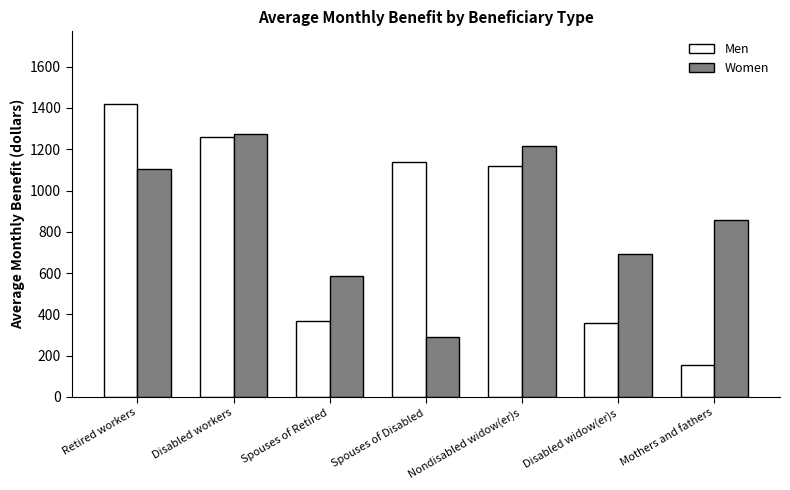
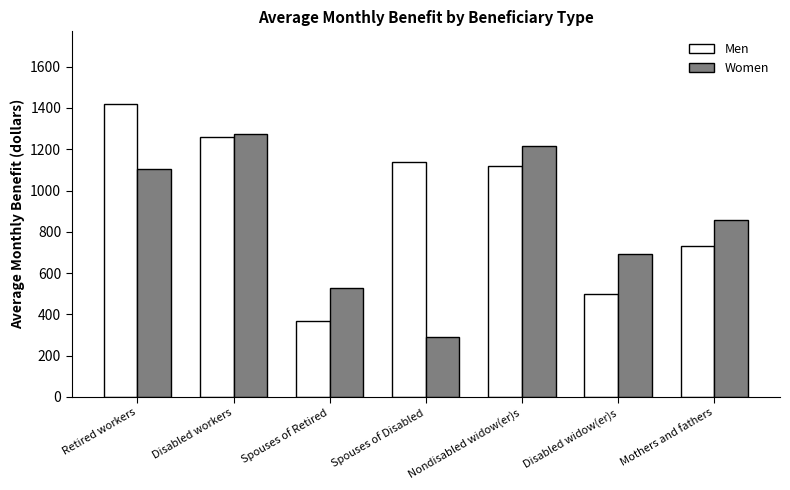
Women, Spouses of Retired: 590 -> 530
Men, Disabled widow(er)s: 360 -> 500
Men, Mothers and fathers: 150 -> 730
